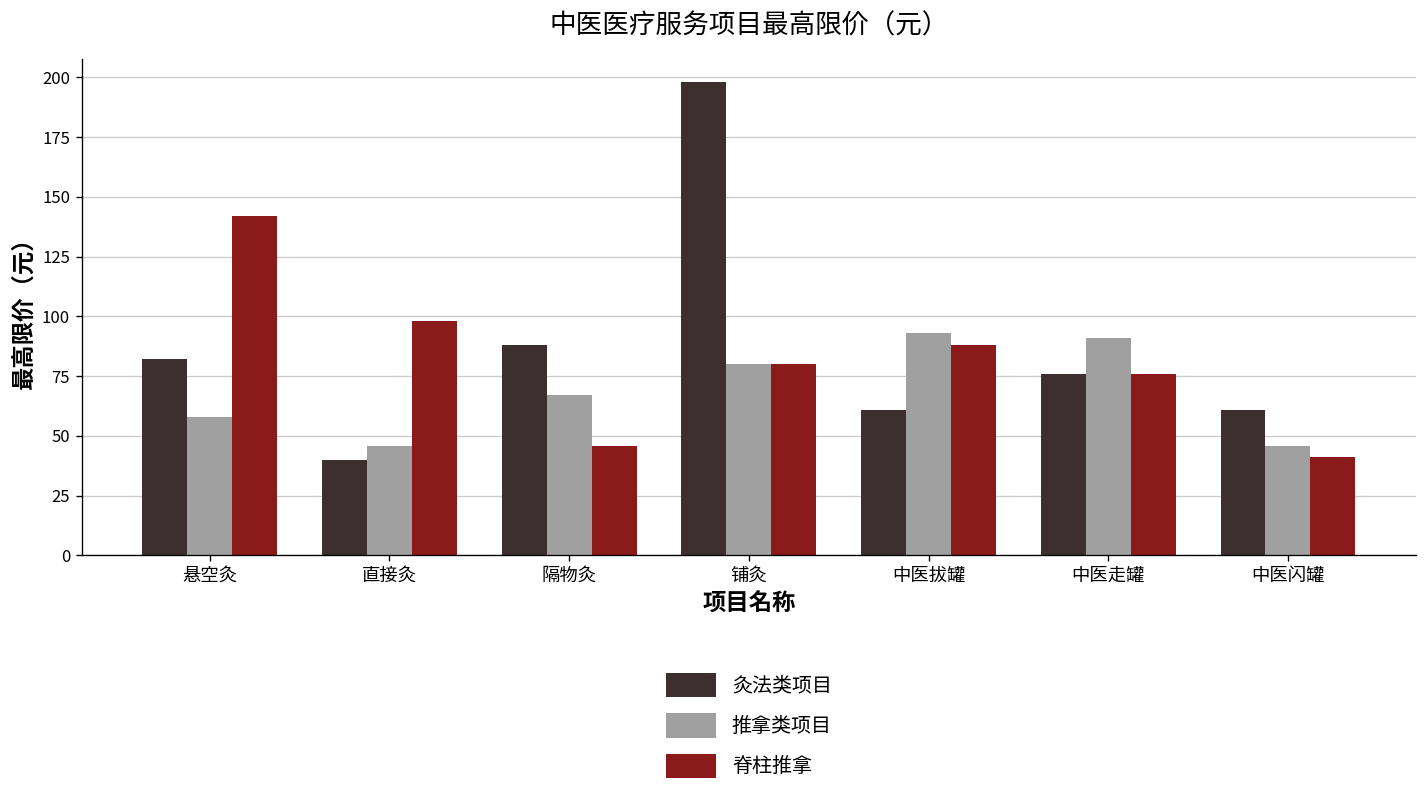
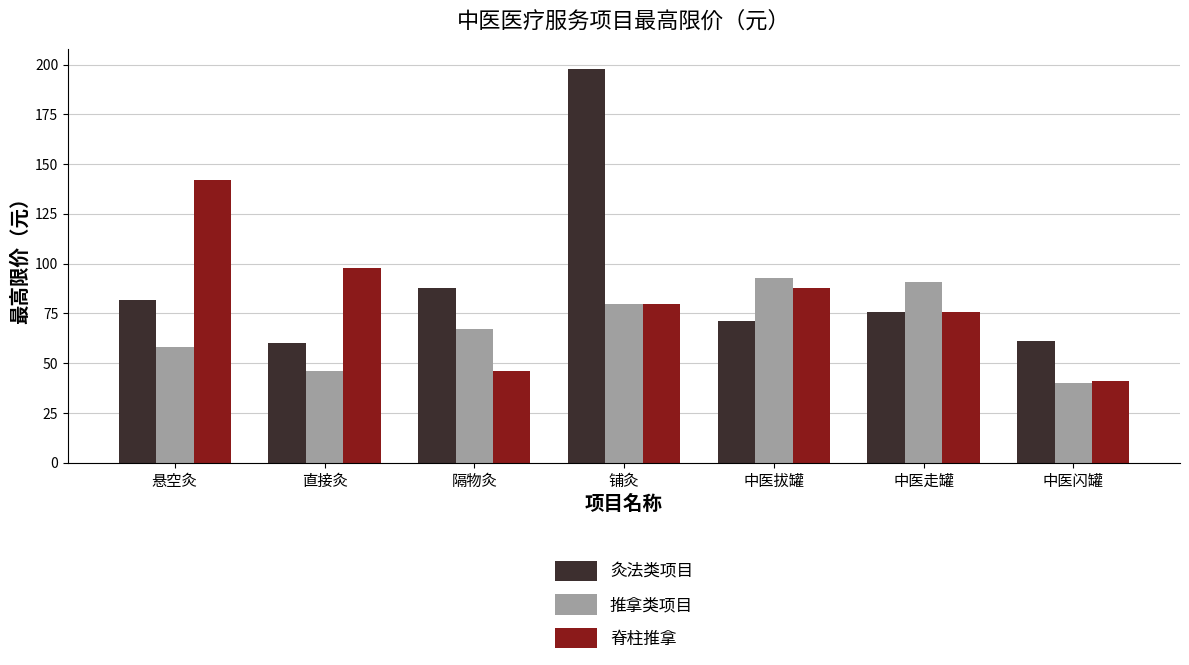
灸法类项目, 直接灸: 40 -> 60
灸法类项目, 中医拔罐: 61 -> 71
推拿类项目, 中医闪罐: 46 -> 40
